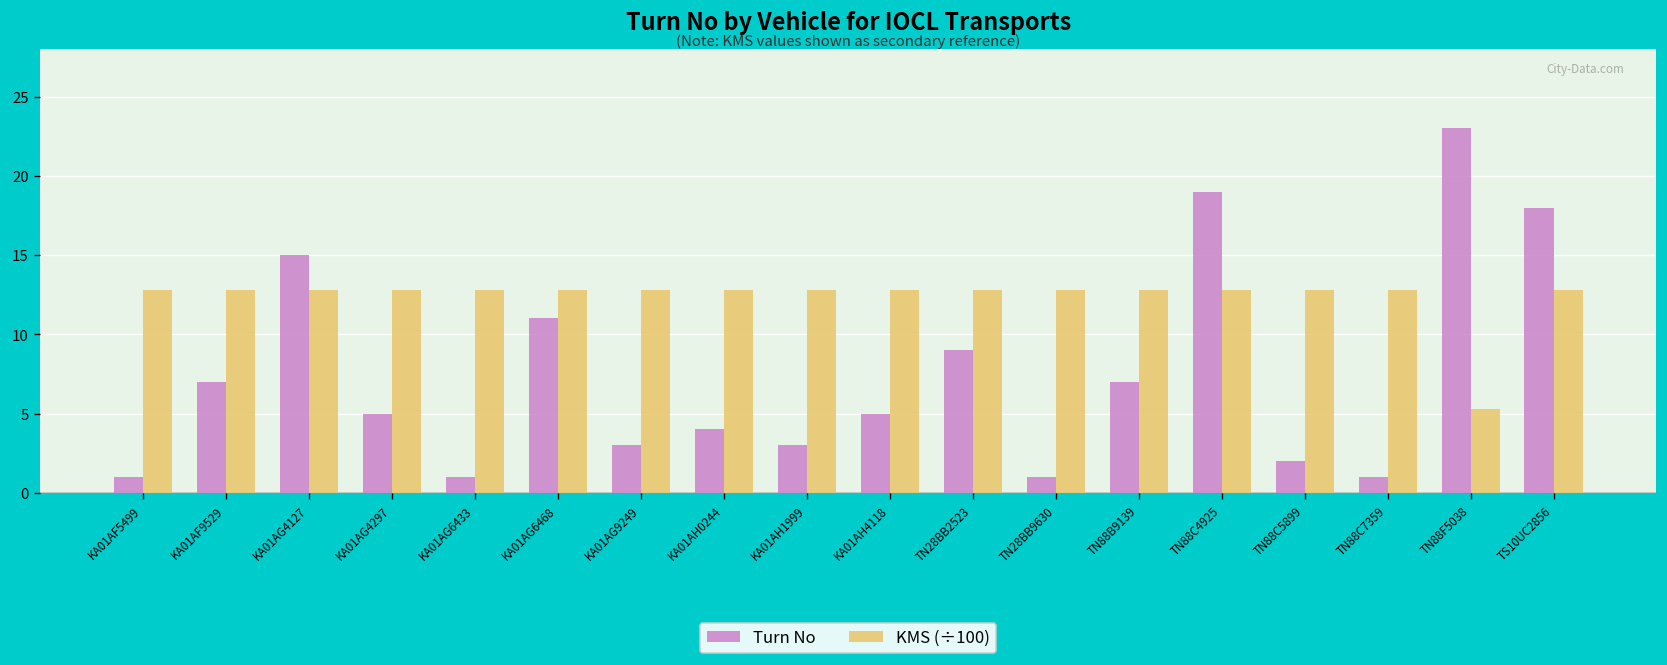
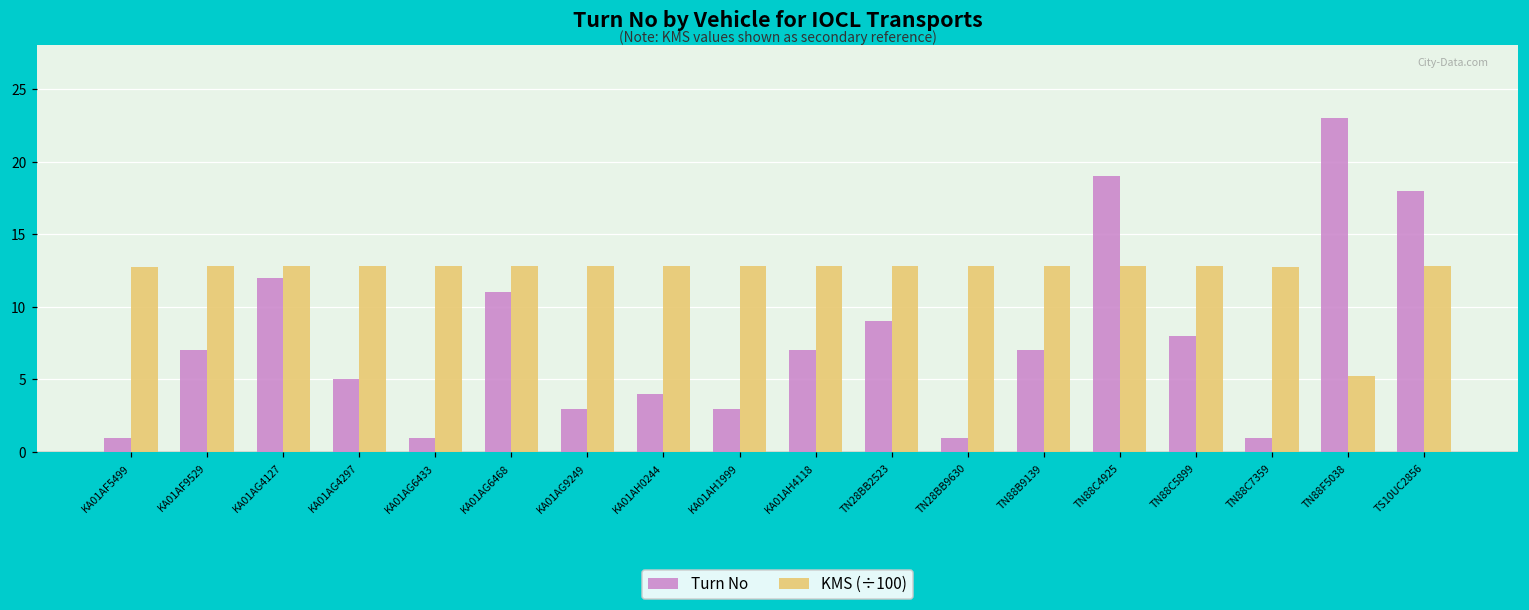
Turn No, KA01AG4127: 15 -> 12
Turn No, KA01AH4118: 5 -> 7
Turn No, TN88C5899: 2 -> 8
